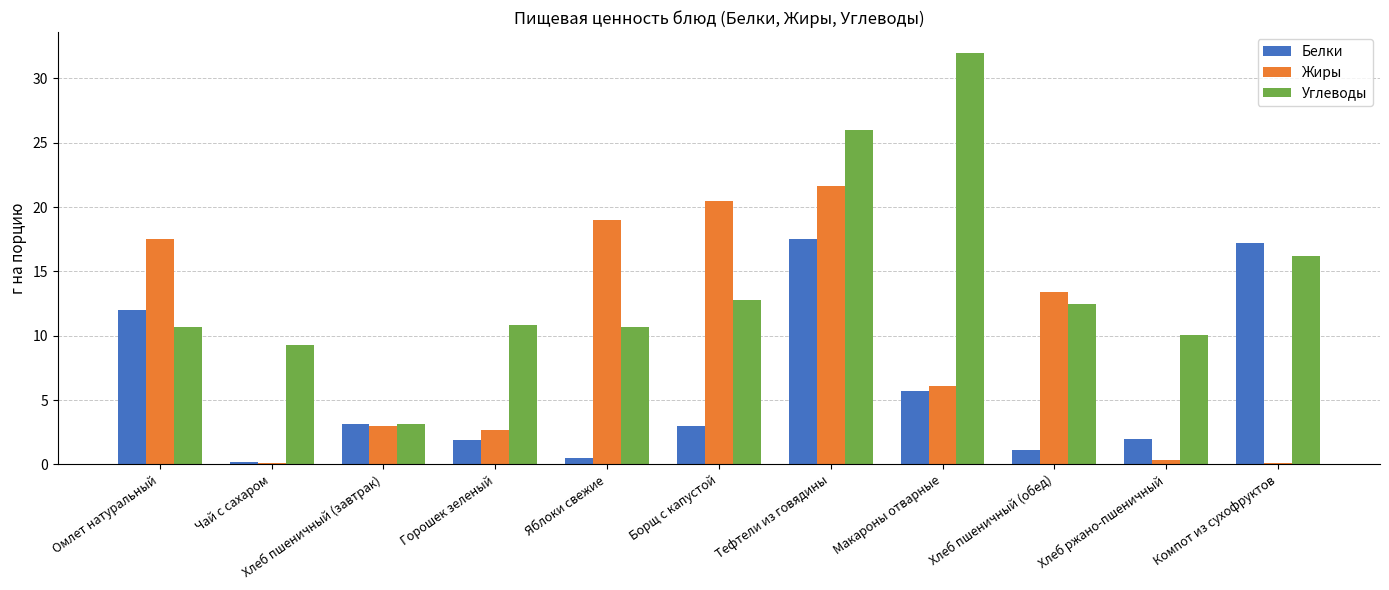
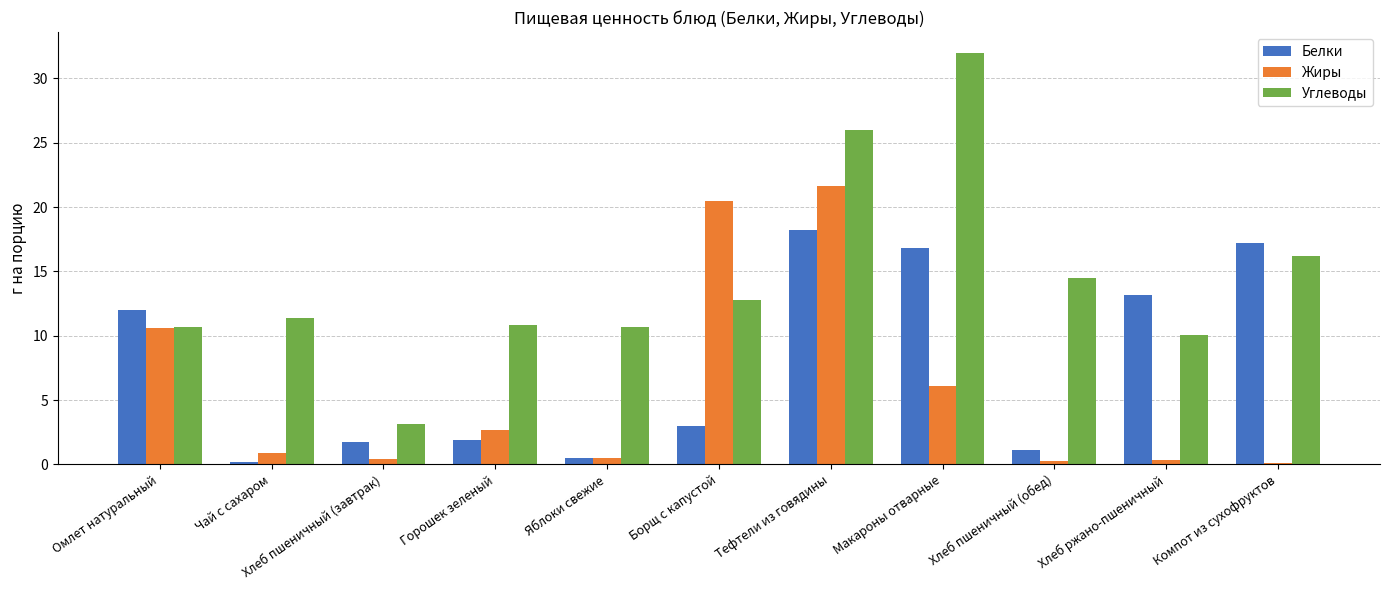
Жиры, Омлет натуральный: 17.5 -> 10.6
Жиры, Чай с сахаром: 0.1 -> 0.9
Углеводы, Чай с сахаром: 9.3 -> 11.4
Белки, Хлеб пшеничный (завтрак): 3.2 -> 1.8
Жиры, Хлеб пшеничный (завтрак): 3.0 -> 0.4
Жиры, Яблоки свежие: 19.0 -> 0.5
Белки, Тефтели из говядины: 17.5 -> 18.2
Белки, Макароны отварные: 5.7 -> 16.8
Жиры, Хлеб пшеничный (обед): 13.4 -> 0.3
Углеводы, Хлеб пшеничный (обед): 12.5 -> 14.5
Белки, Хлеб ржано-пшеничный: 2.0 -> 13.2
